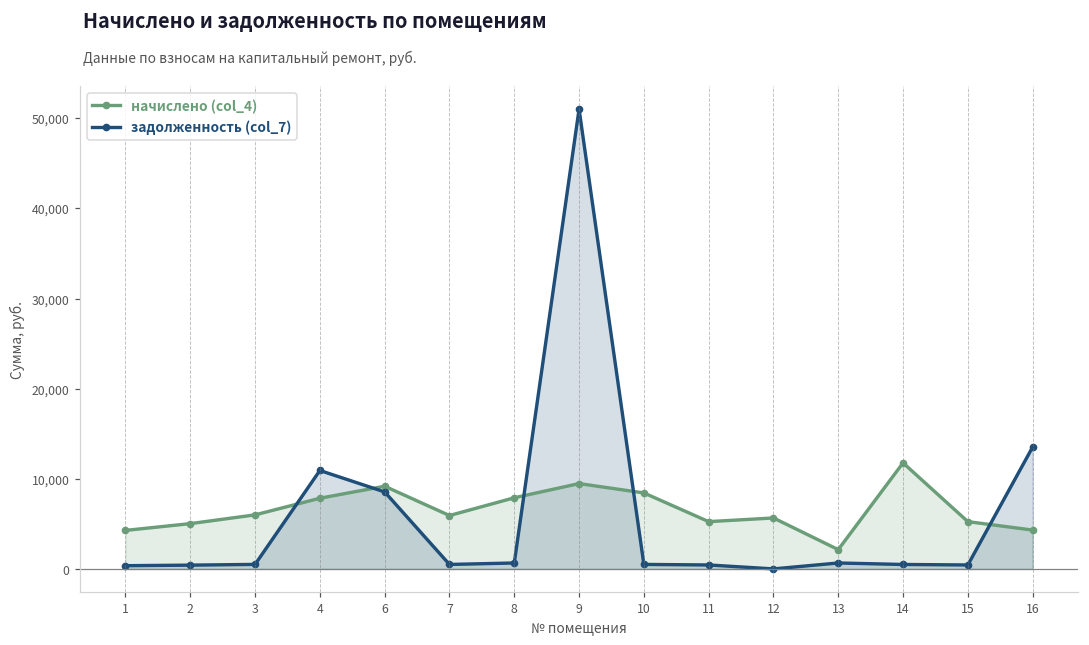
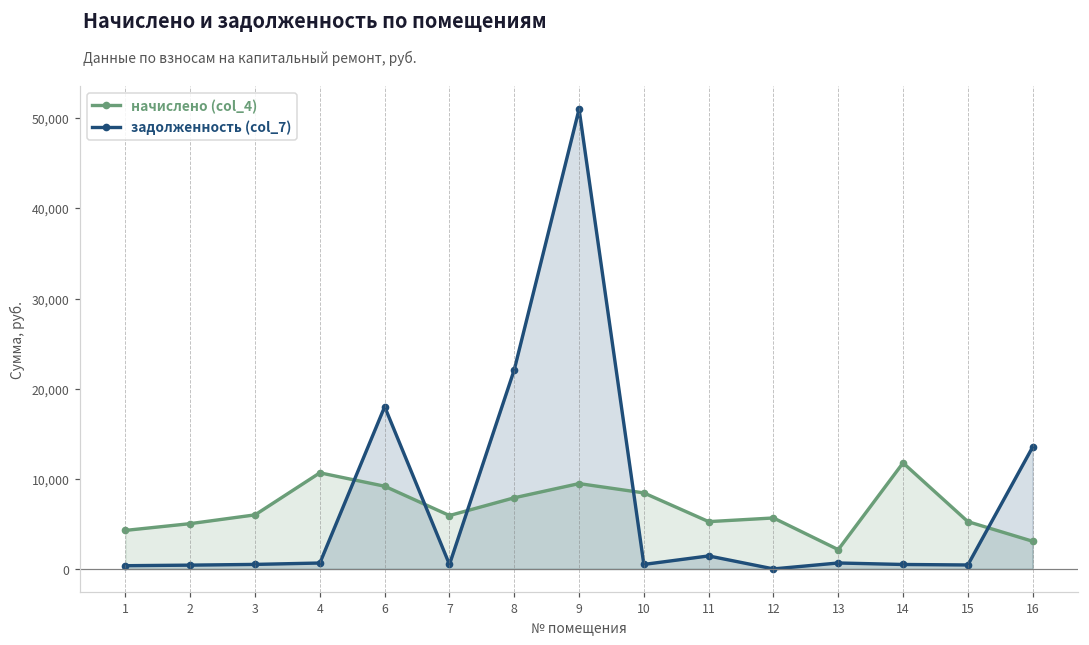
начислено (col_4), 4: 8,000 -> 11,000
задолженность (col_7), 4: 11,000 -> 1,000
задолженность (col_7), 6: 9,000 -> 18,000
задолженность (col_7), 8: 1,000 -> 22,000
задолженность (col_7), 11: 0 -> 1,000
начислено (col_4), 16: 4,000 -> 3,000
